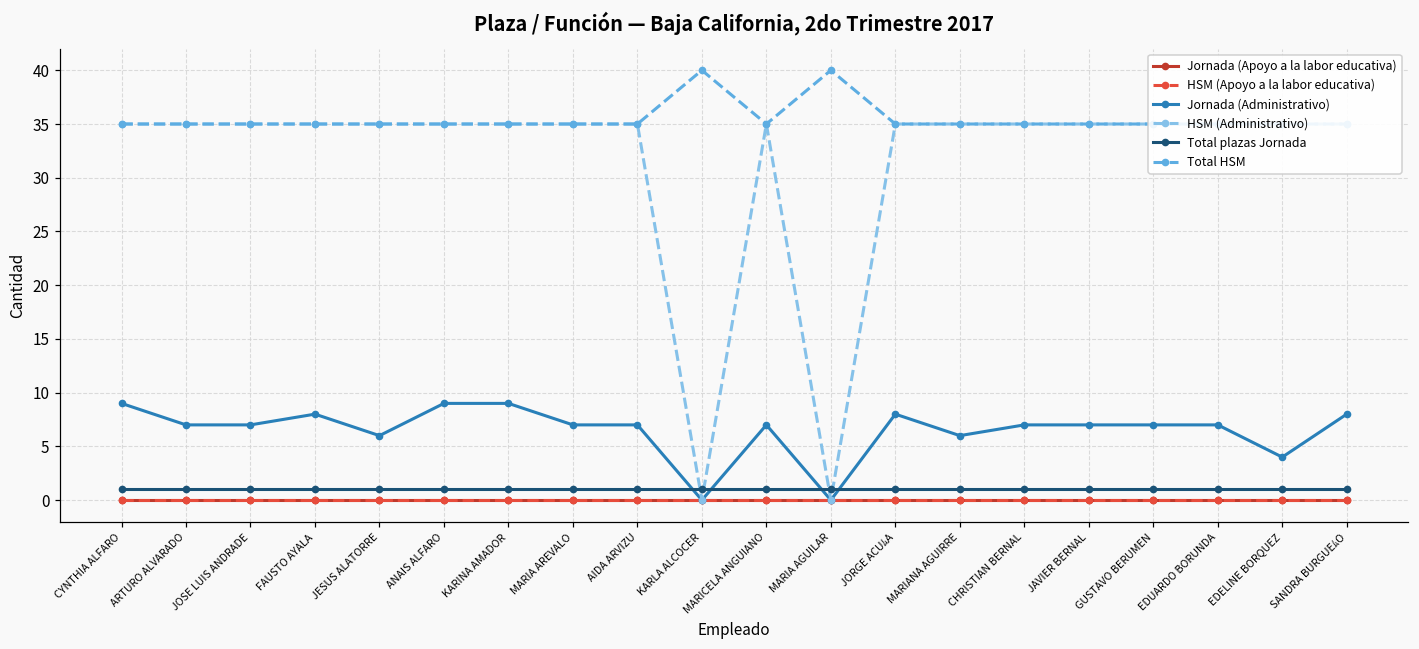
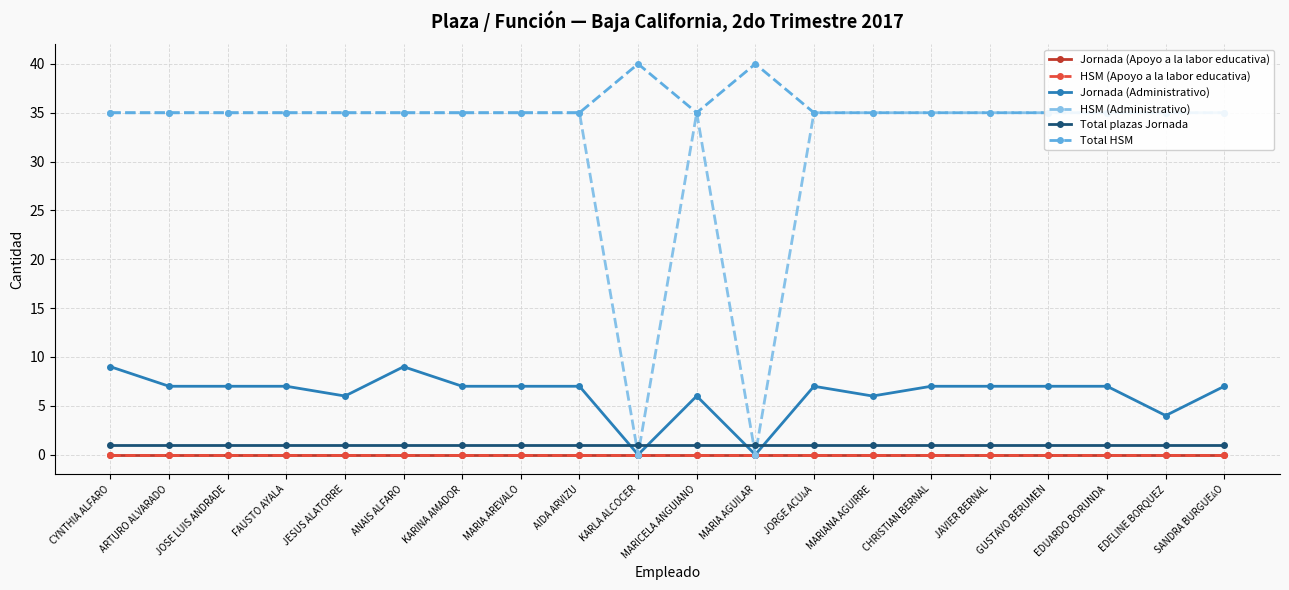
Jornada (Administrativo), FAUSTO AYALA: 8 -> 7
Jornada (Administrativo), KARINA AMADOR: 9 -> 7
Jornada (Administrativo), MARICELA ANGUIANO: 7 -> 6
Jornada (Administrativo), JORGE ACUﾑA: 8 -> 7
Jornada (Administrativo), SANDRA BURGUEﾑO: 8 -> 7
